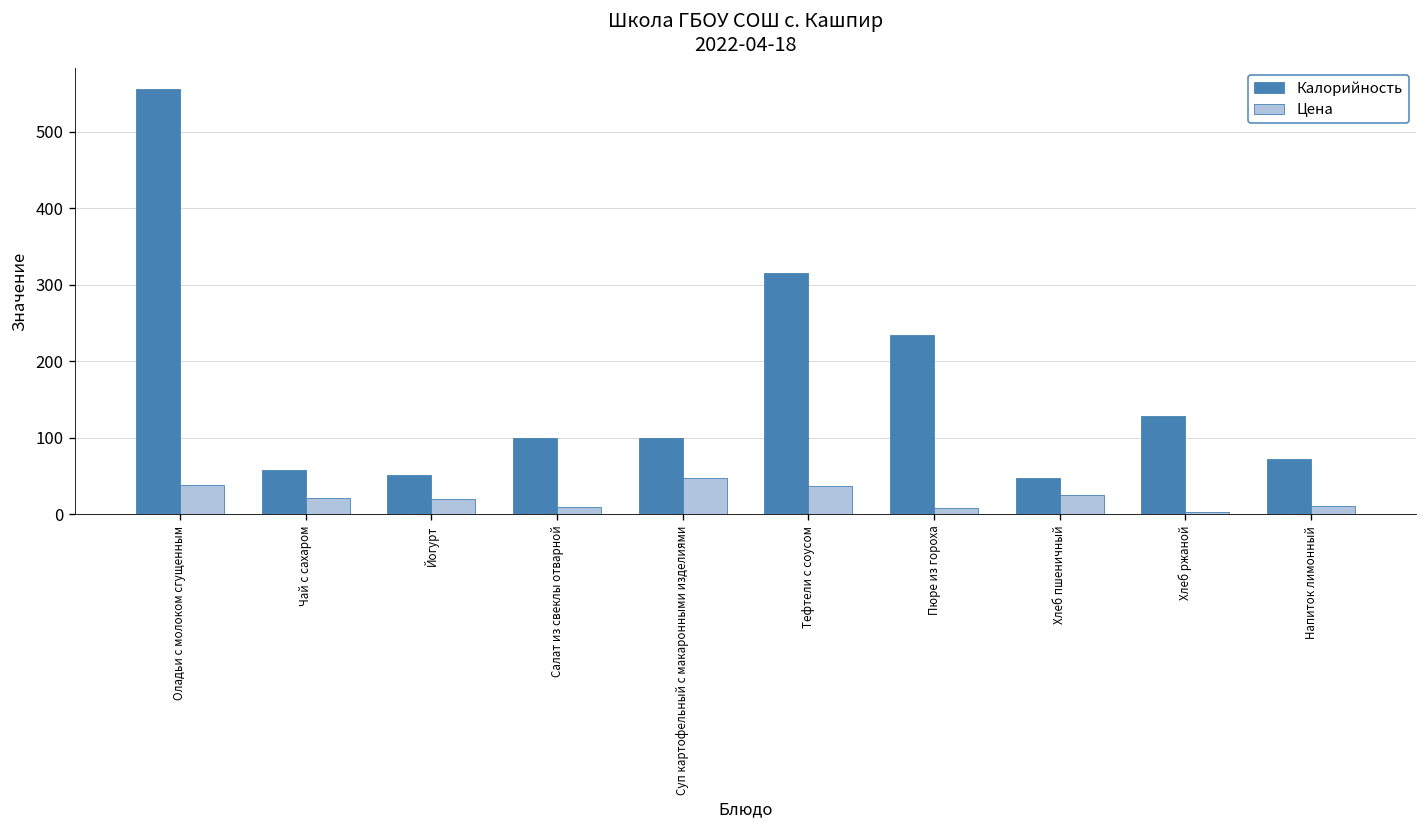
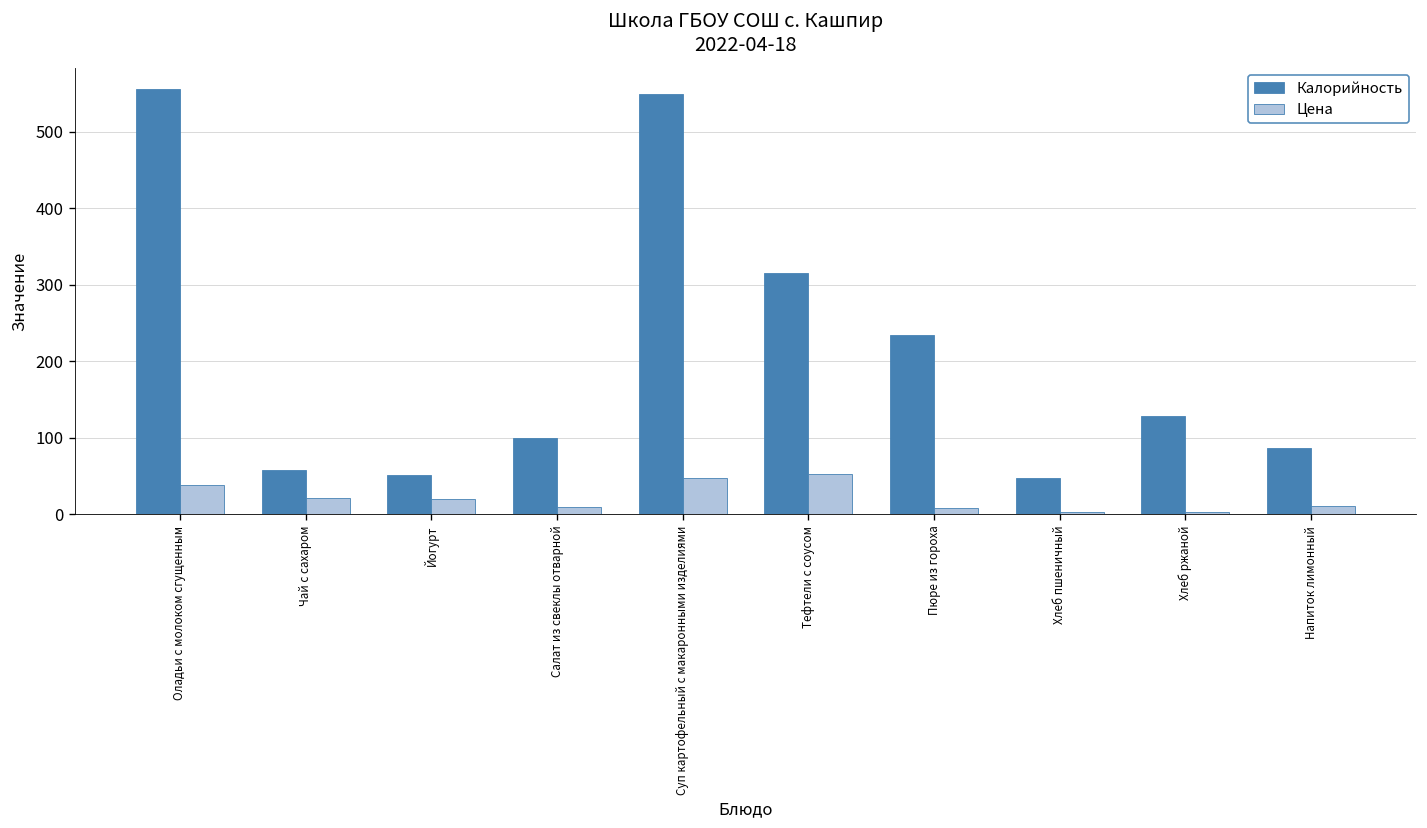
Калорийность, Суп картофельный с макаронными изделиями: 100 -> 550
Цена, Тефтели с соусом: 40 -> 50
Цена, Хлеб пшеничный: 30 -> 0
Калорийность, Напиток лимонный: 70 -> 90
